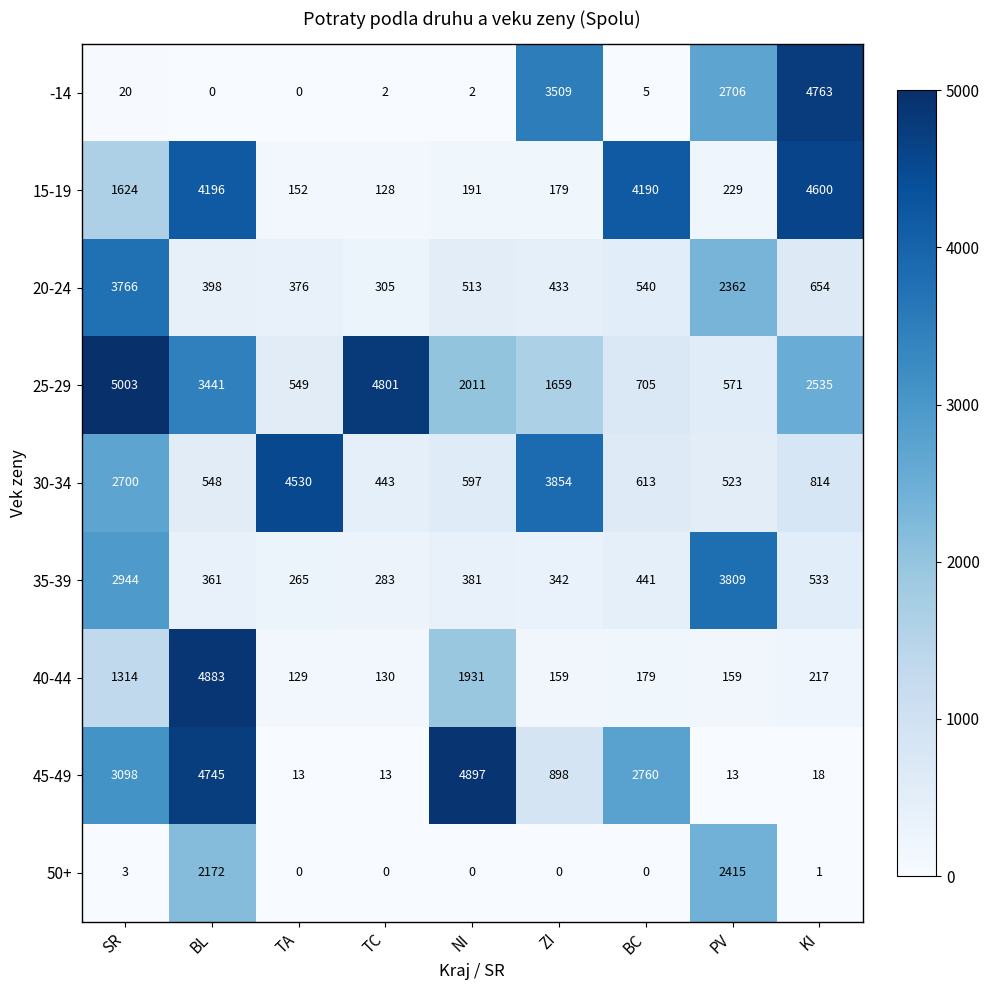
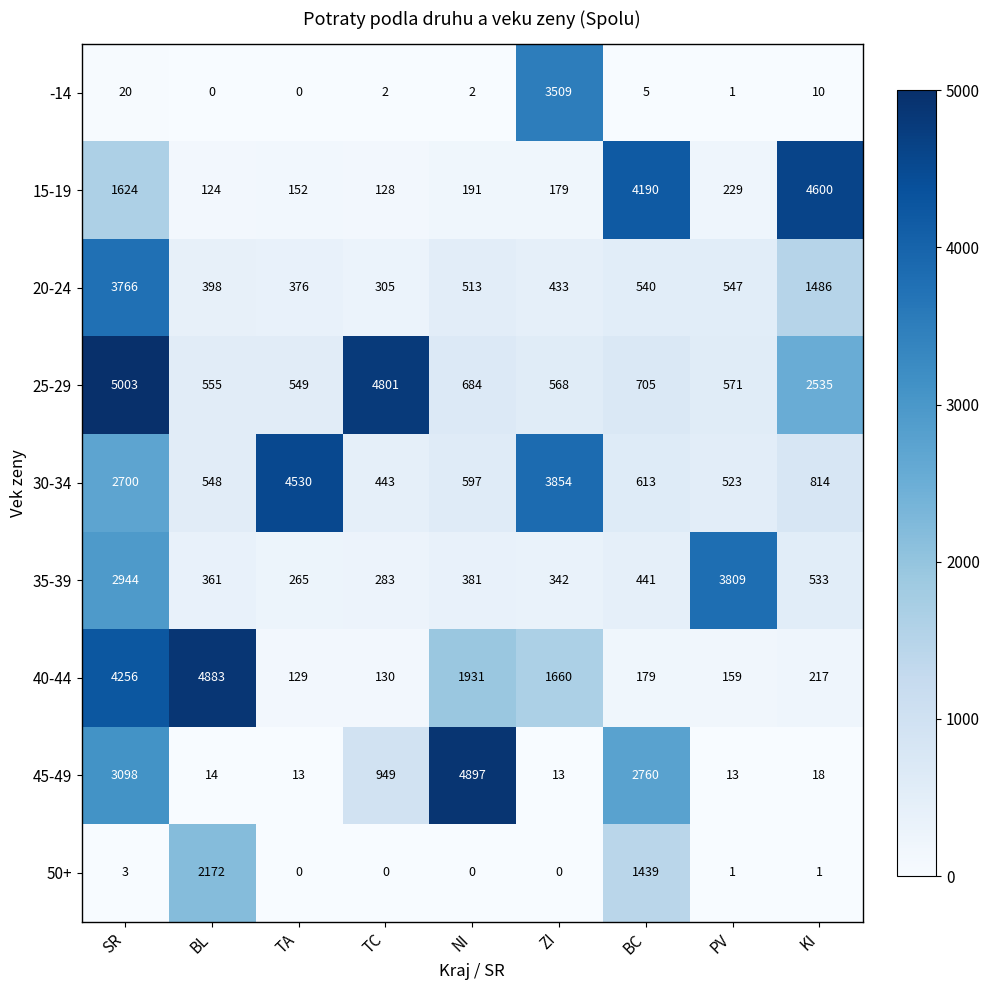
-14, PV: 2706 -> 1
-14, KI: 4763 -> 10
15-19, BL: 4196 -> 124
20-24, PV: 2362 -> 547
20-24, KI: 654 -> 1486
25-29, BL: 3441 -> 555
25-29, NI: 2011 -> 684
25-29, ZI: 1659 -> 568
40-44, SR: 1314 -> 4256
40-44, ZI: 159 -> 1660
45-49, BL: 4745 -> 14
45-49, TC: 13 -> 949
45-49, ZI: 898 -> 13
50+, BC: 0 -> 1439
50+, PV: 2415 -> 1
